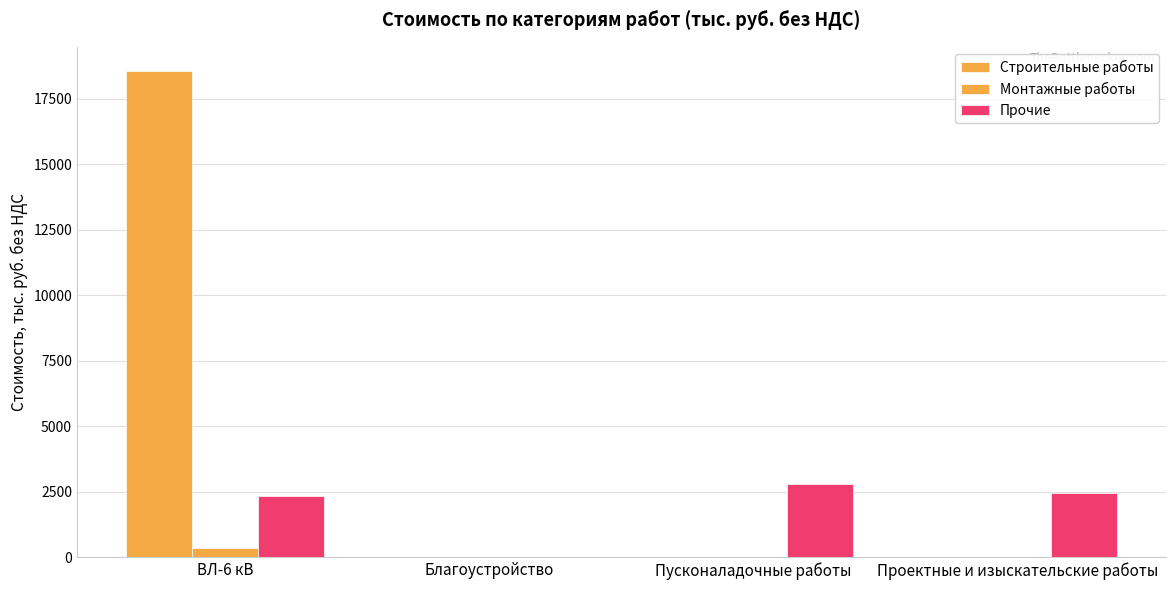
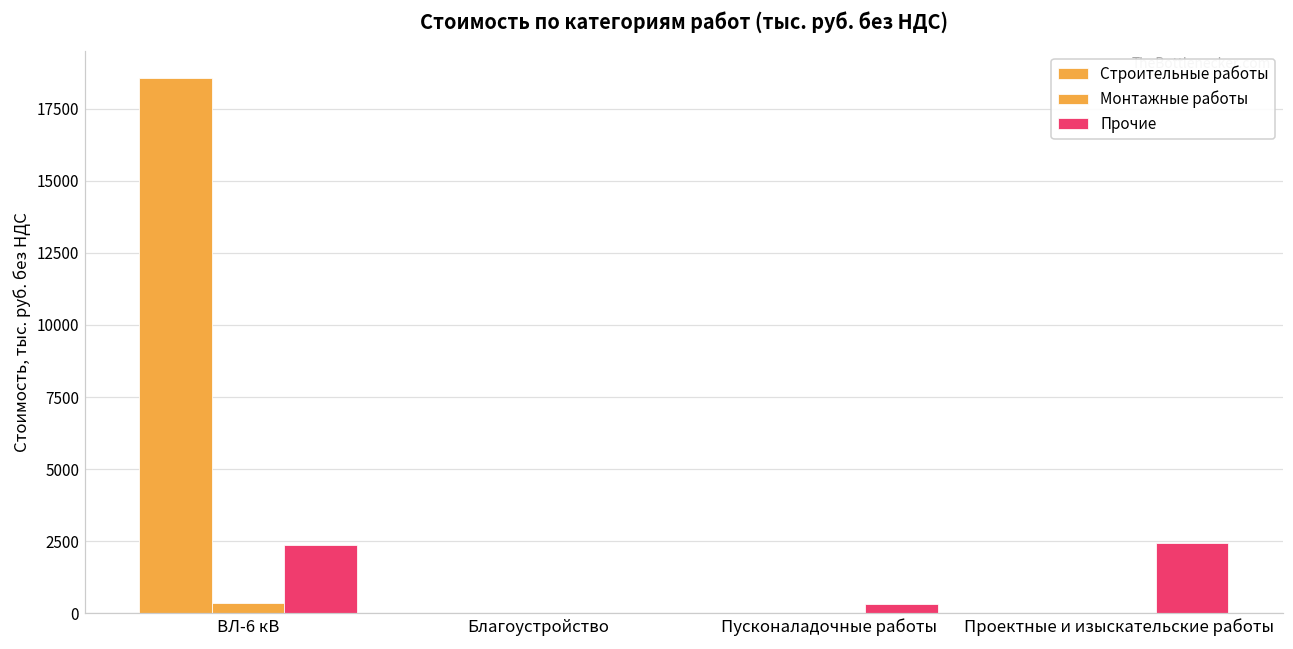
Прочие, Пусконаладочные работы: 2800 -> 300
